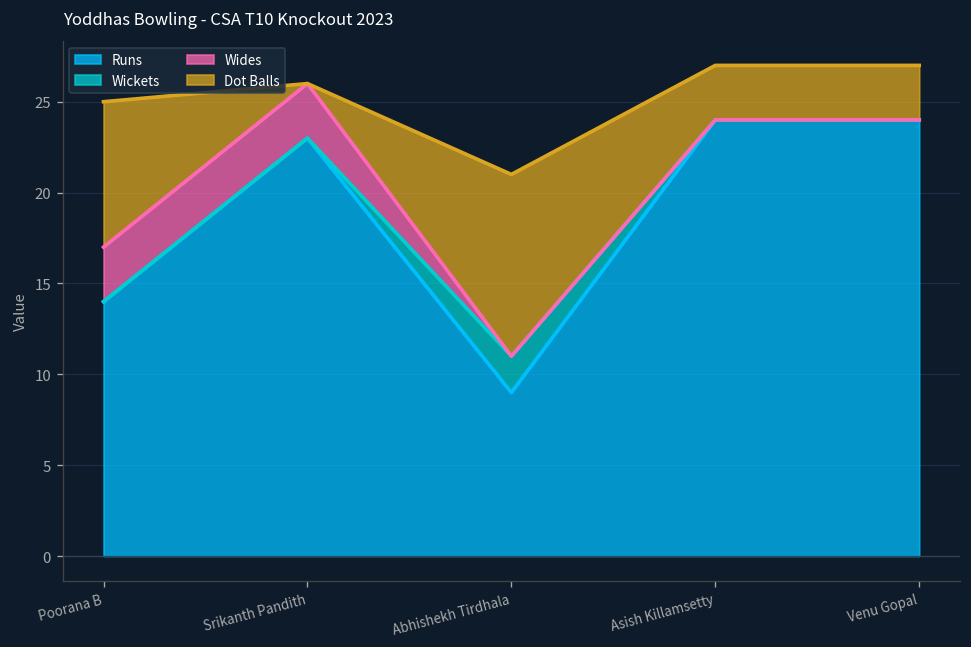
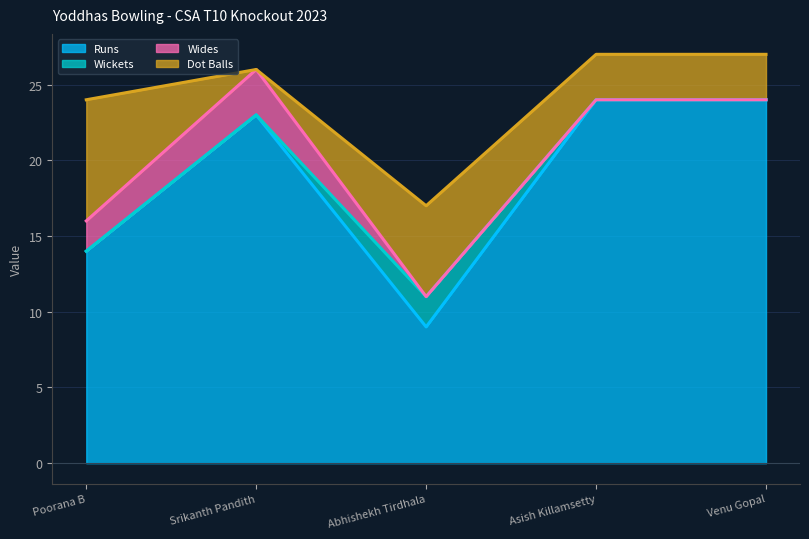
Wides, Poorana B: 3 -> 2
Dot Balls, Abhishekh Tirdhala: 10 -> 6
